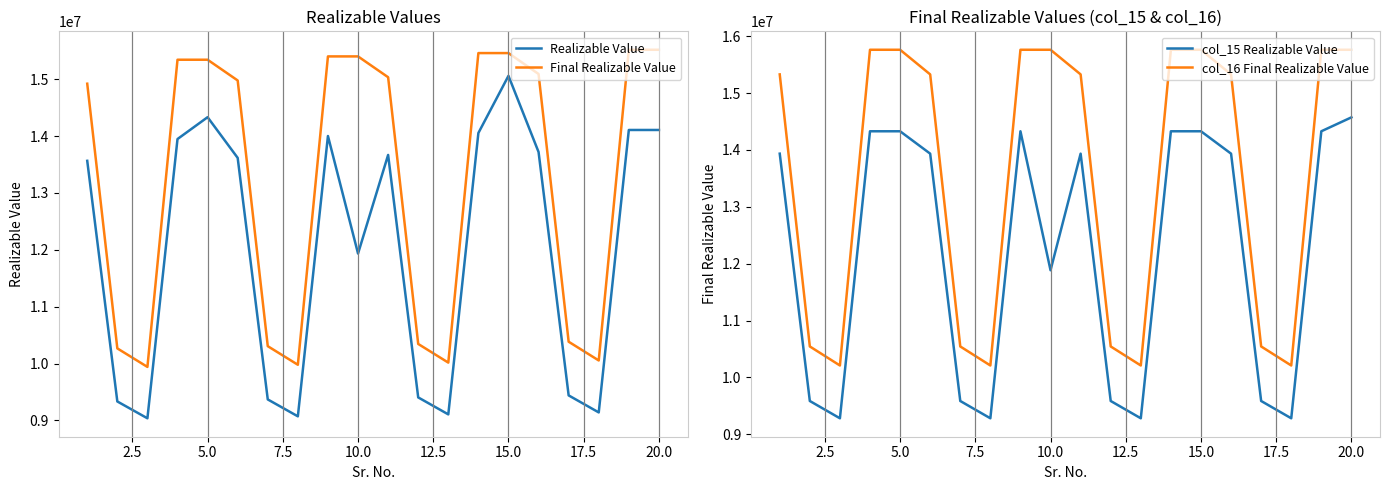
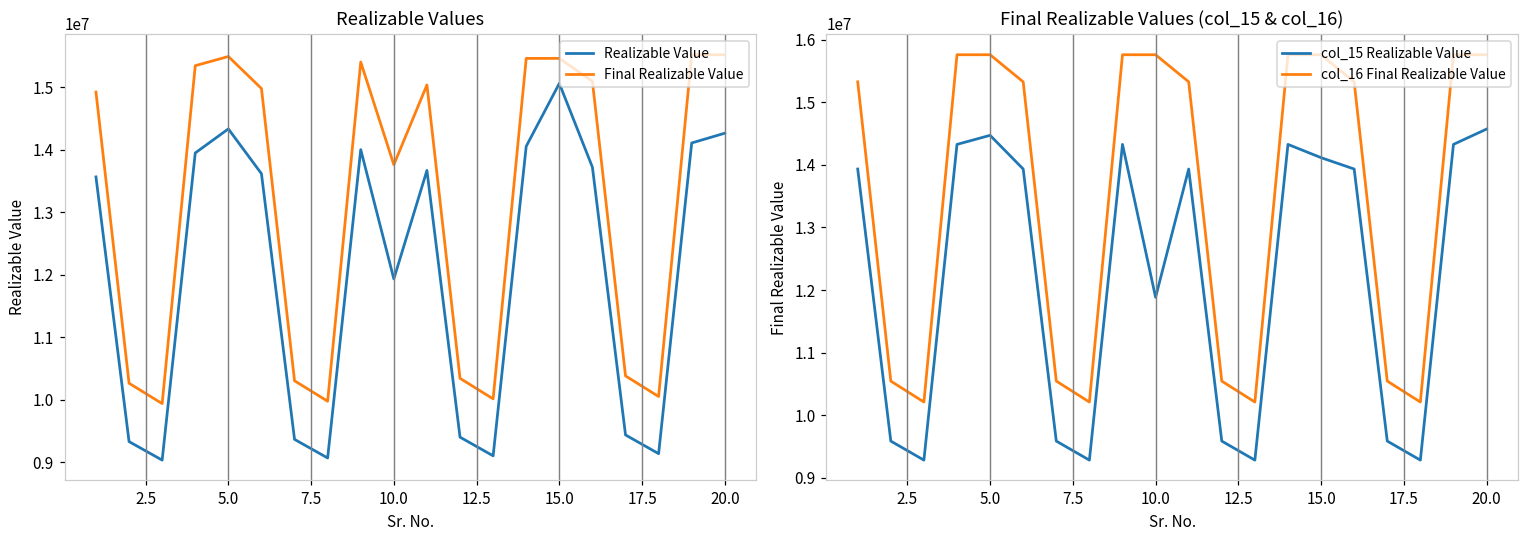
Realizable Values, Final Realizable Value, 5.0: 15300000 -> 15500000
Realizable Values, Final Realizable Value, 10.0: 15400000 -> 13800000
Realizable Values, Realizable Value, 20.0: 14100000 -> 14300000
Final Realizable Values (col_15 & col_16), col_15 Realizable Value, 5.0: 14300000 -> 14500000
Final Realizable Values (col_15 & col_16), col_15 Realizable Value, 15.0: 14300000 -> 14100000
